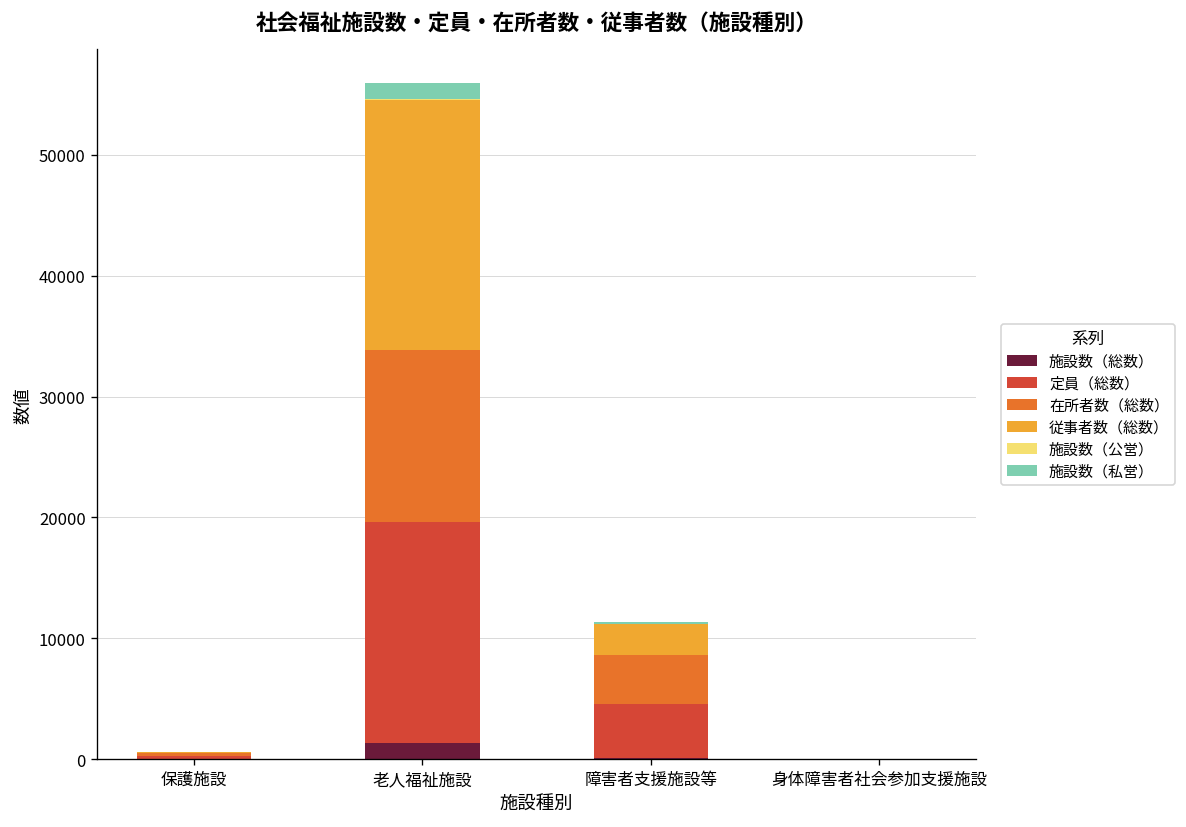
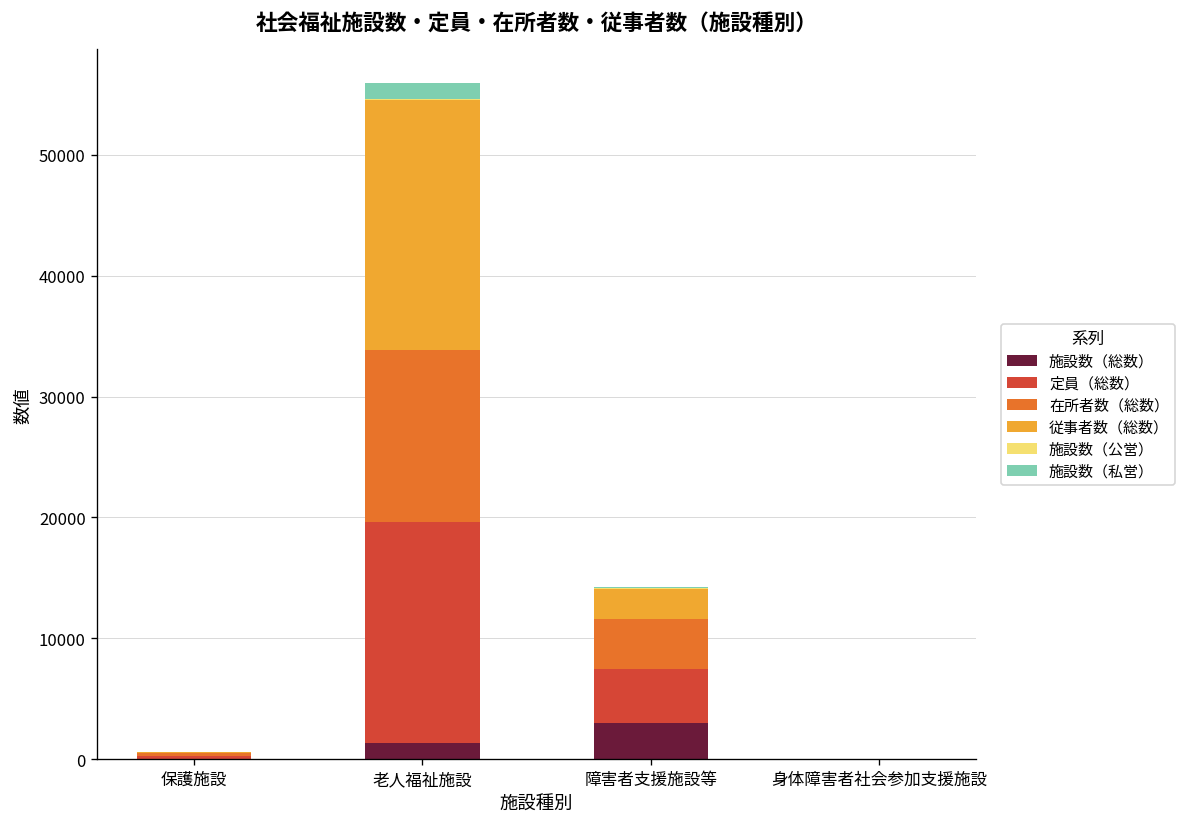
施設数（総数）, 障害者支援施設等: 100 -> 3000
